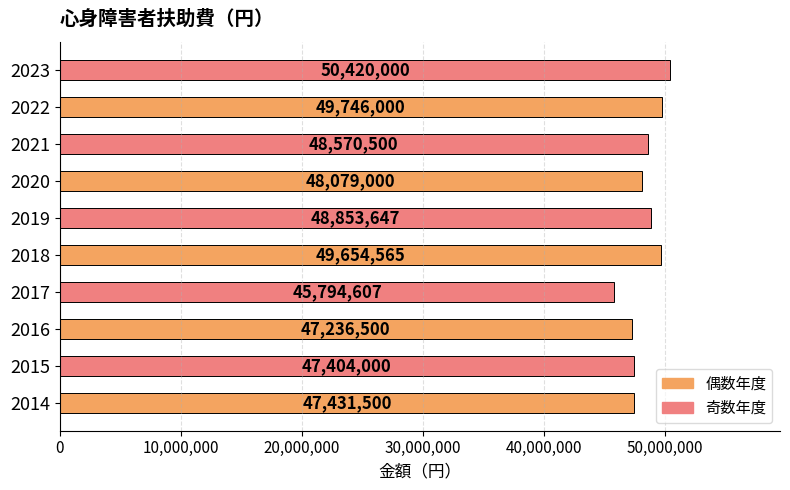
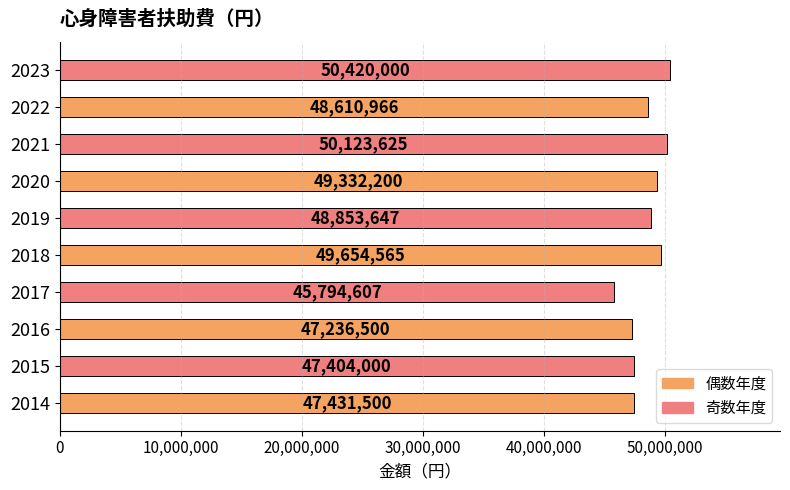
2022: 49,746,000 -> 48,610,966
2021: 48,570,500 -> 50,123,625
2020: 48,079,000 -> 49,332,200
